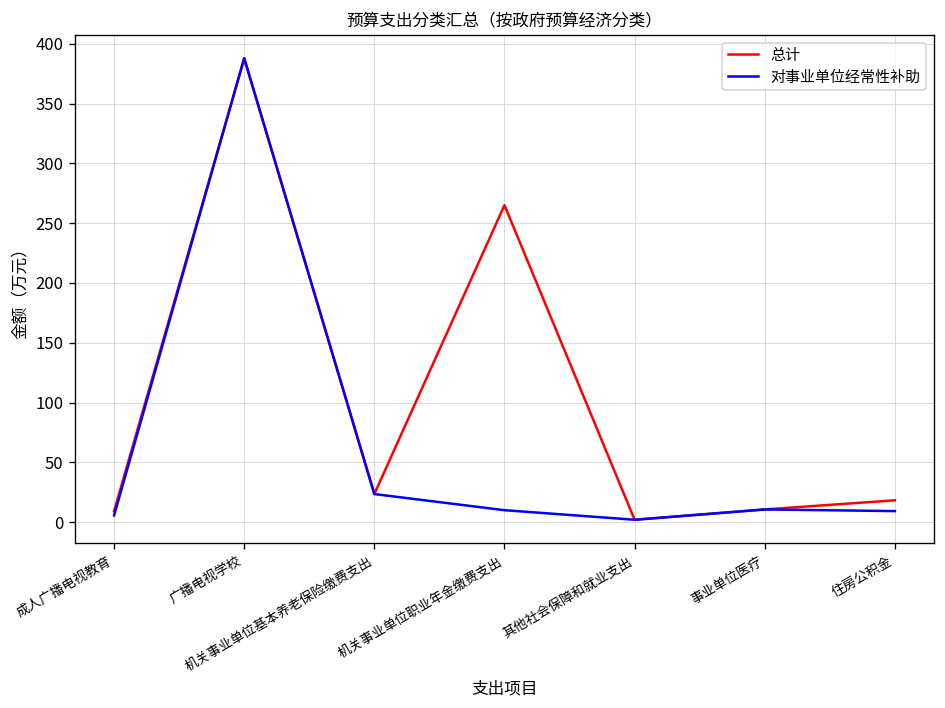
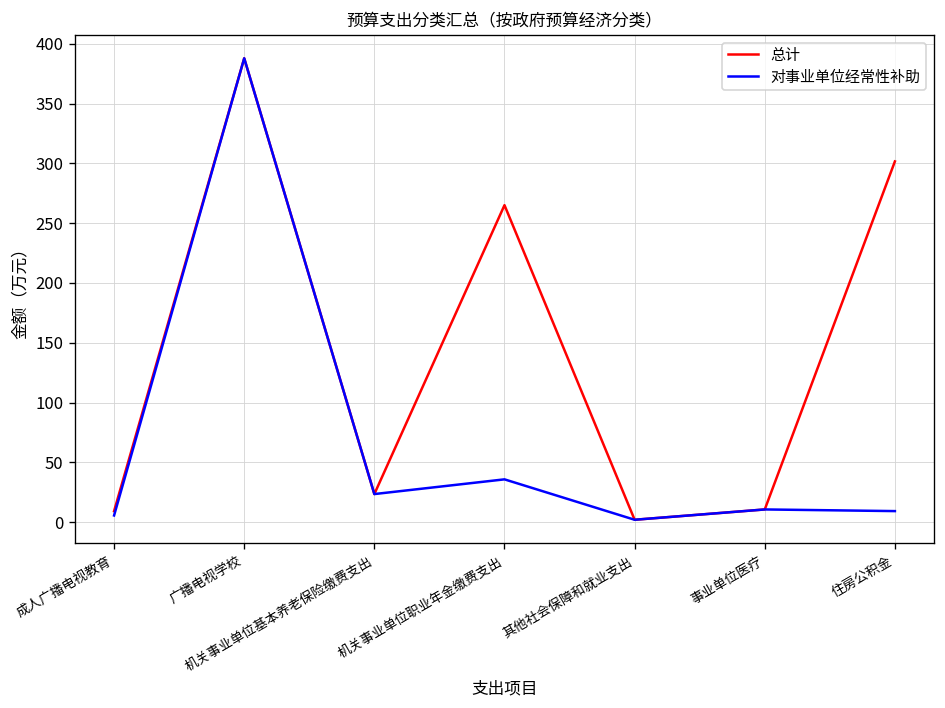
对事业单位经常性补助, 机关事业单位职业年金缴费支出: 10 -> 40
总计, 住房公积金: 20 -> 300
